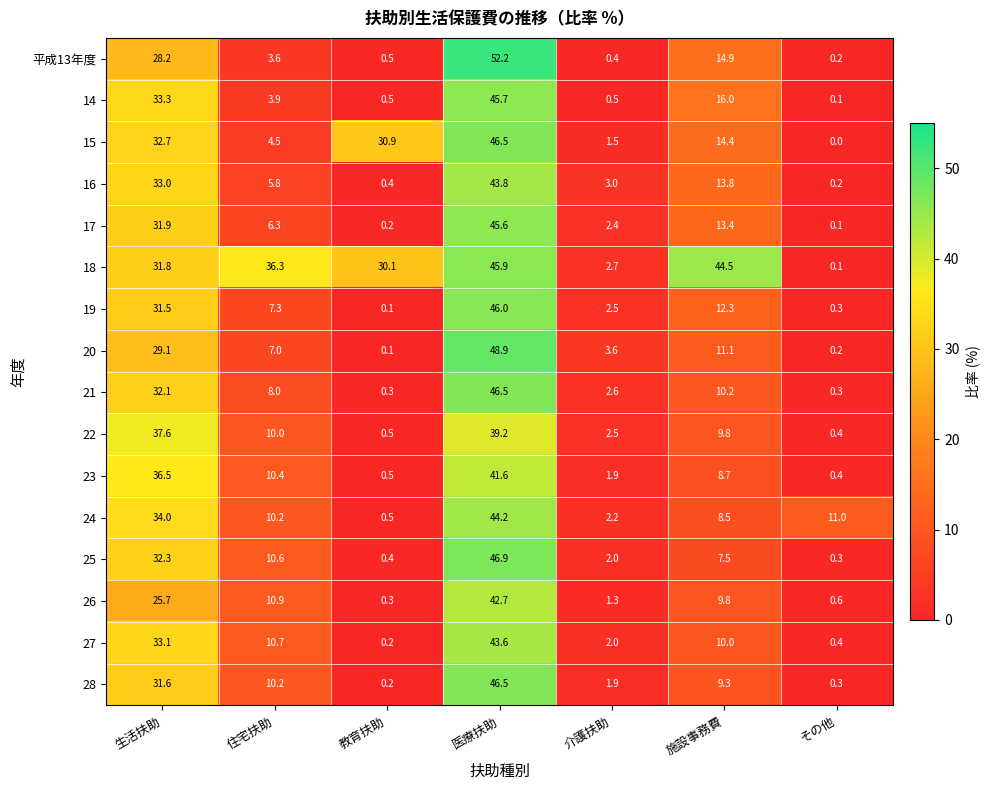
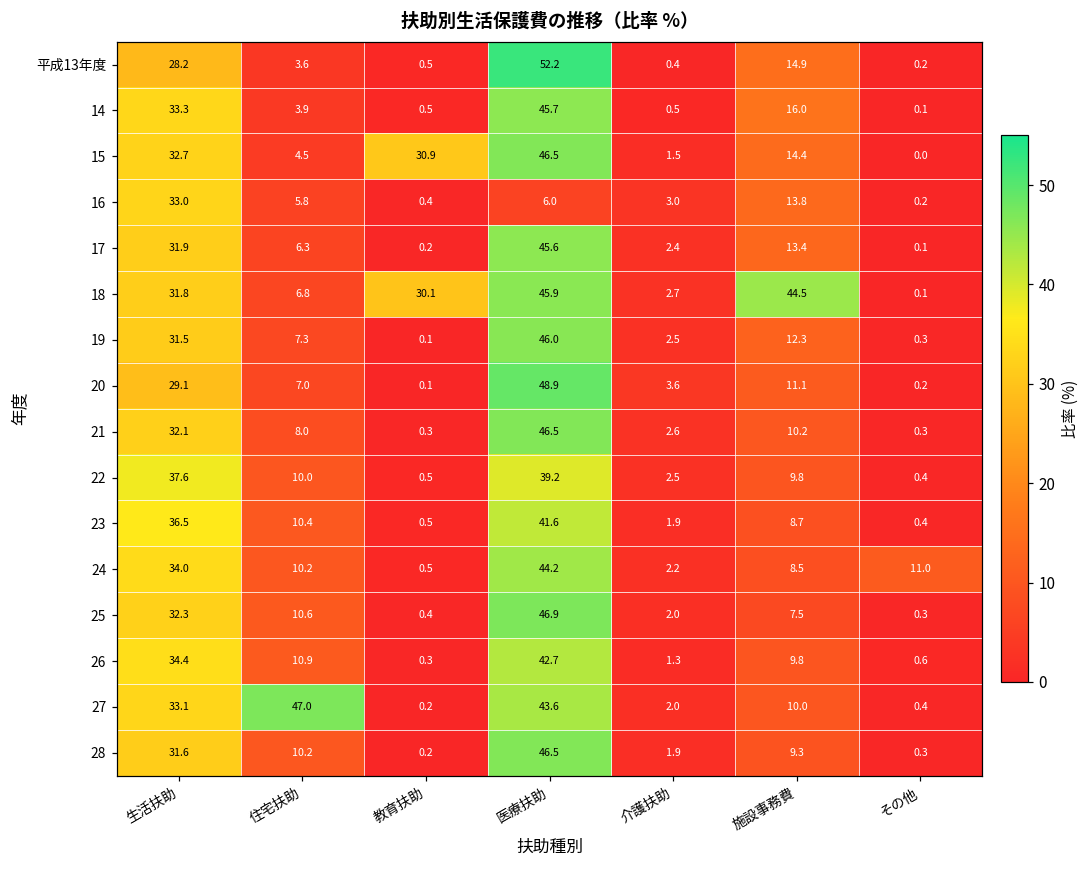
16, 医療扶助: 43.8 -> 6.0
18, 住宅扶助: 36.3 -> 6.8
26, 生活扶助: 25.7 -> 34.4
27, 住宅扶助: 10.7 -> 47.0
